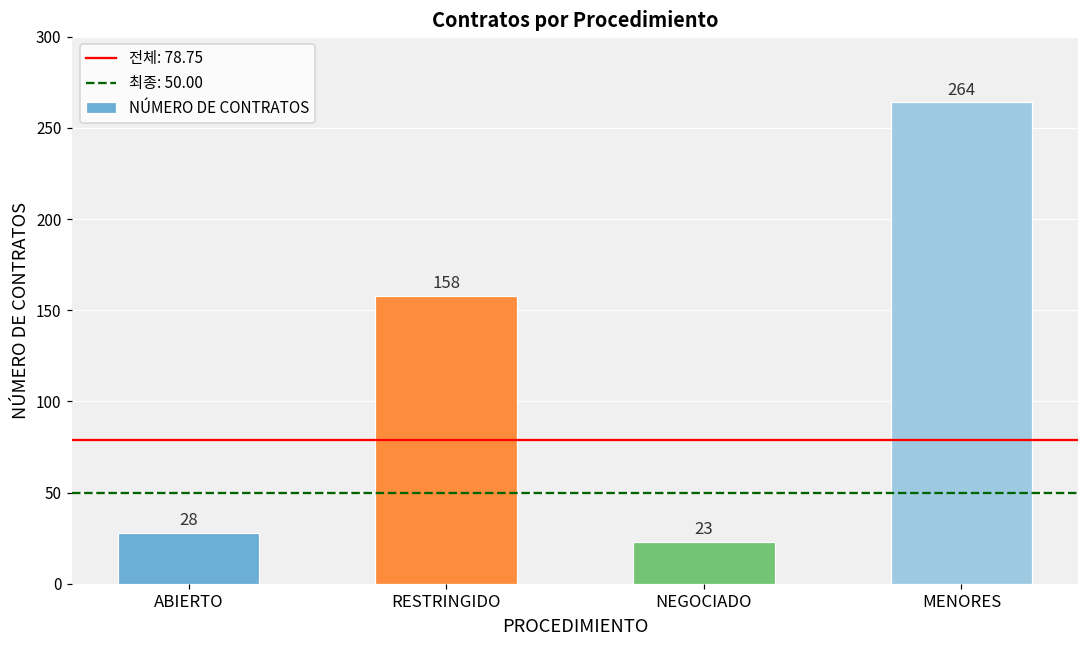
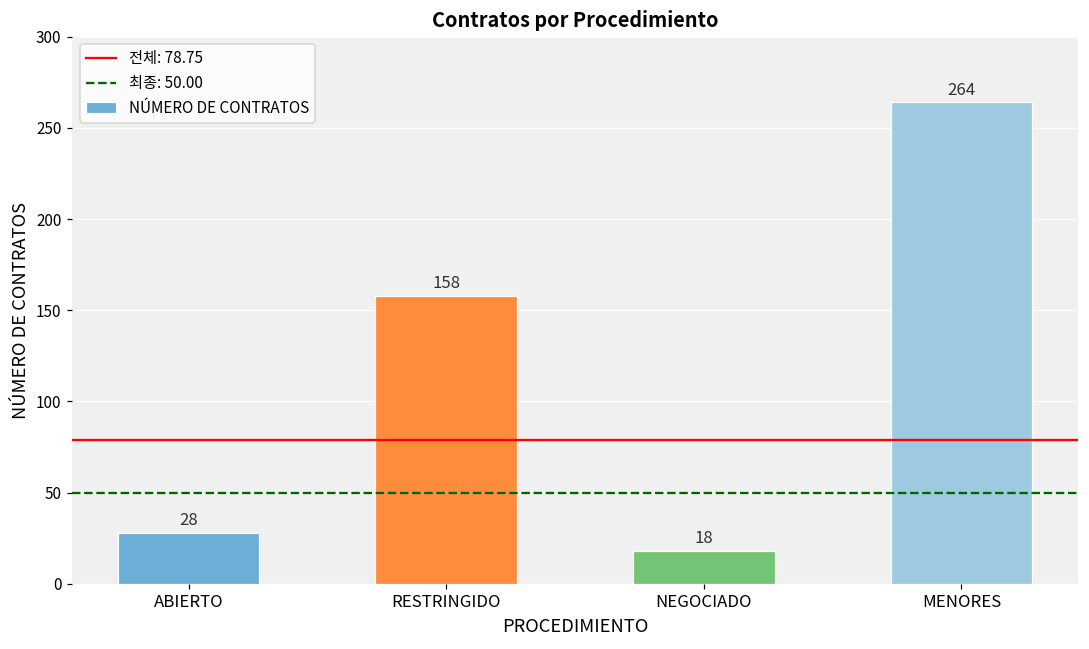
NEGOCIADO: 23 -> 18
